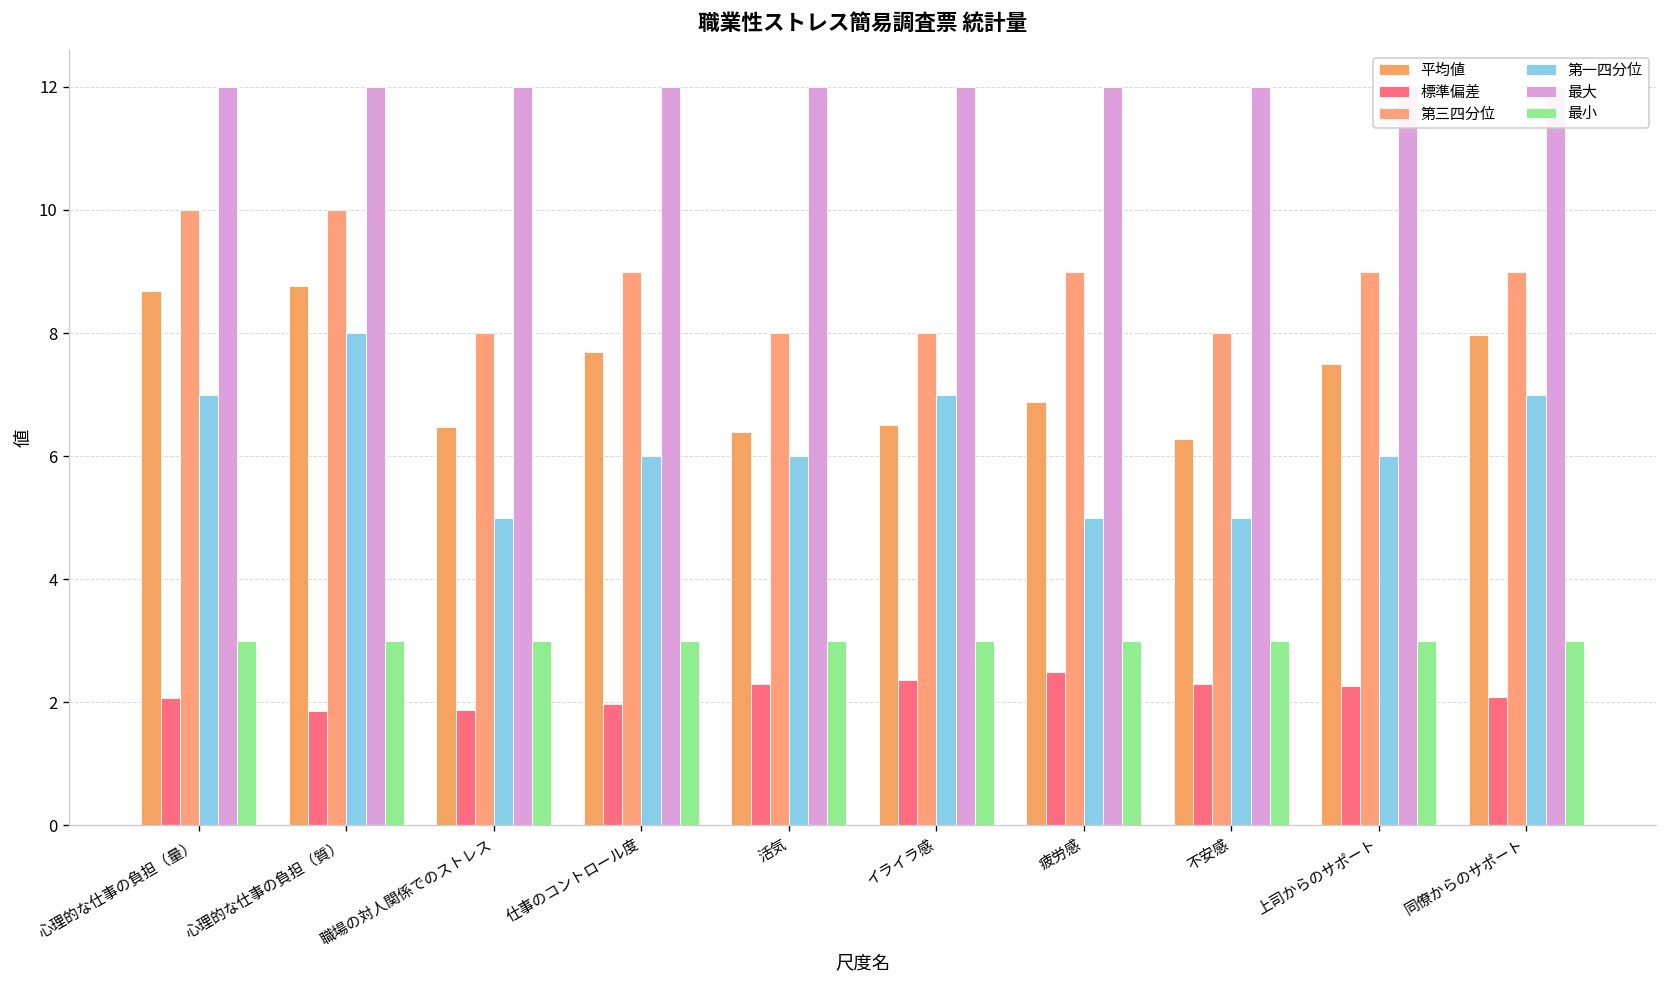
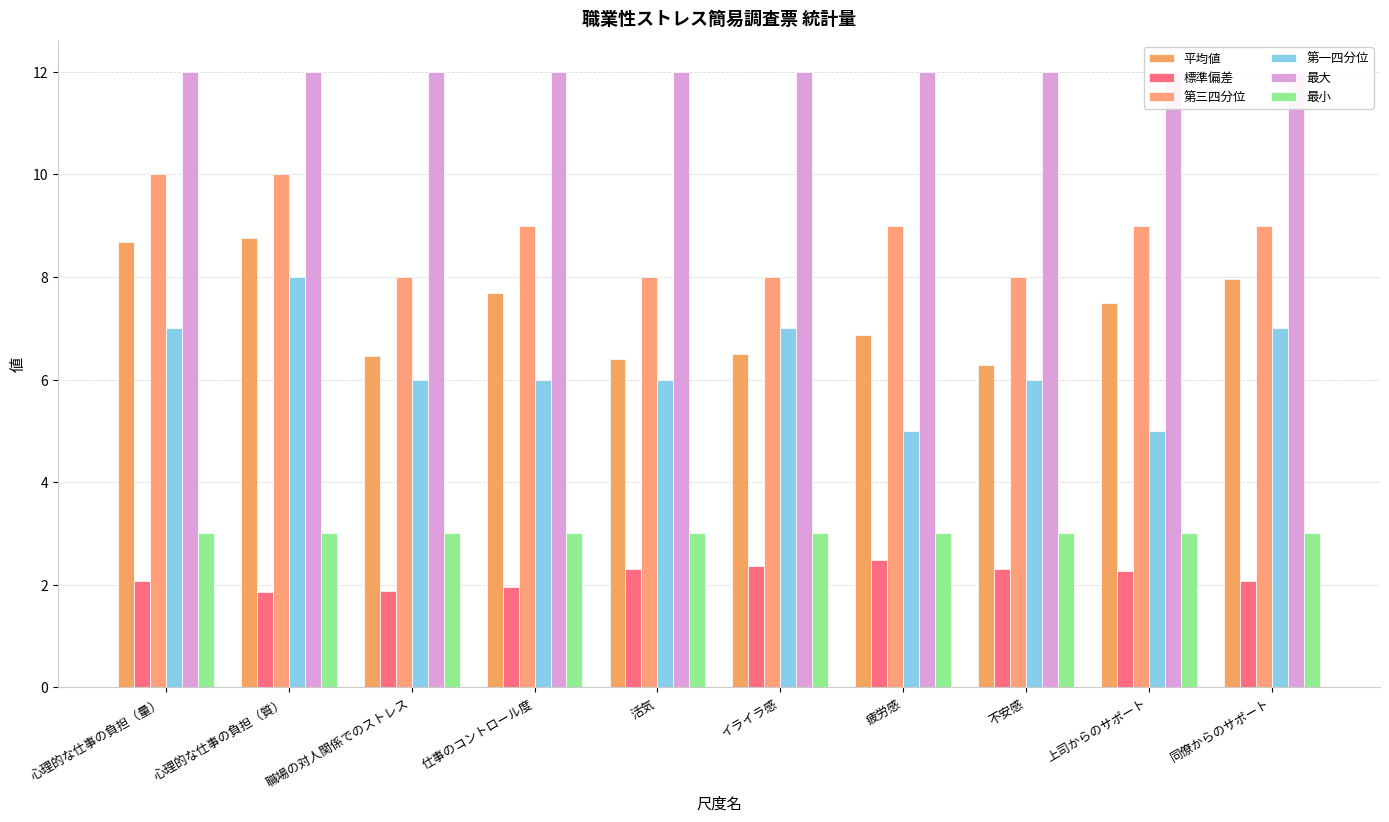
第一四分位, 職場の対人関係でのストレス: 5 -> 6
第一四分位, 不安感: 5 -> 6
第一四分位, 上司からのサポート: 6 -> 5
